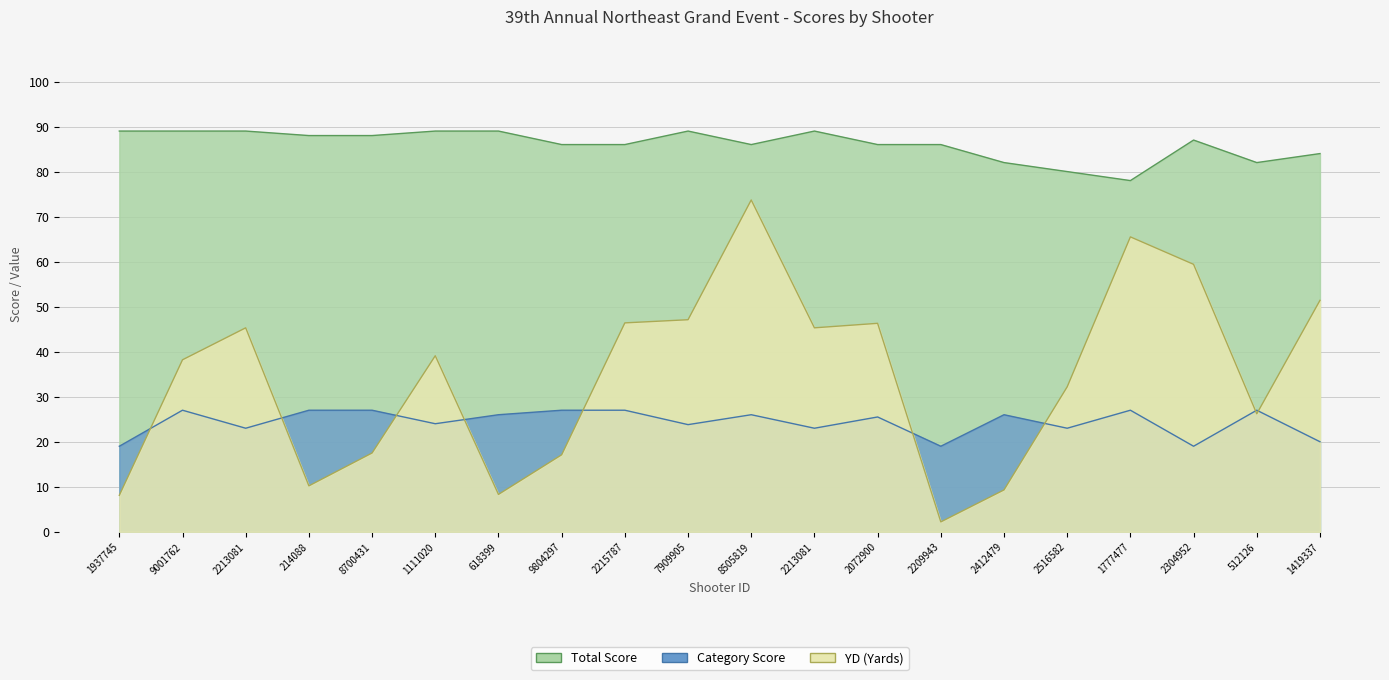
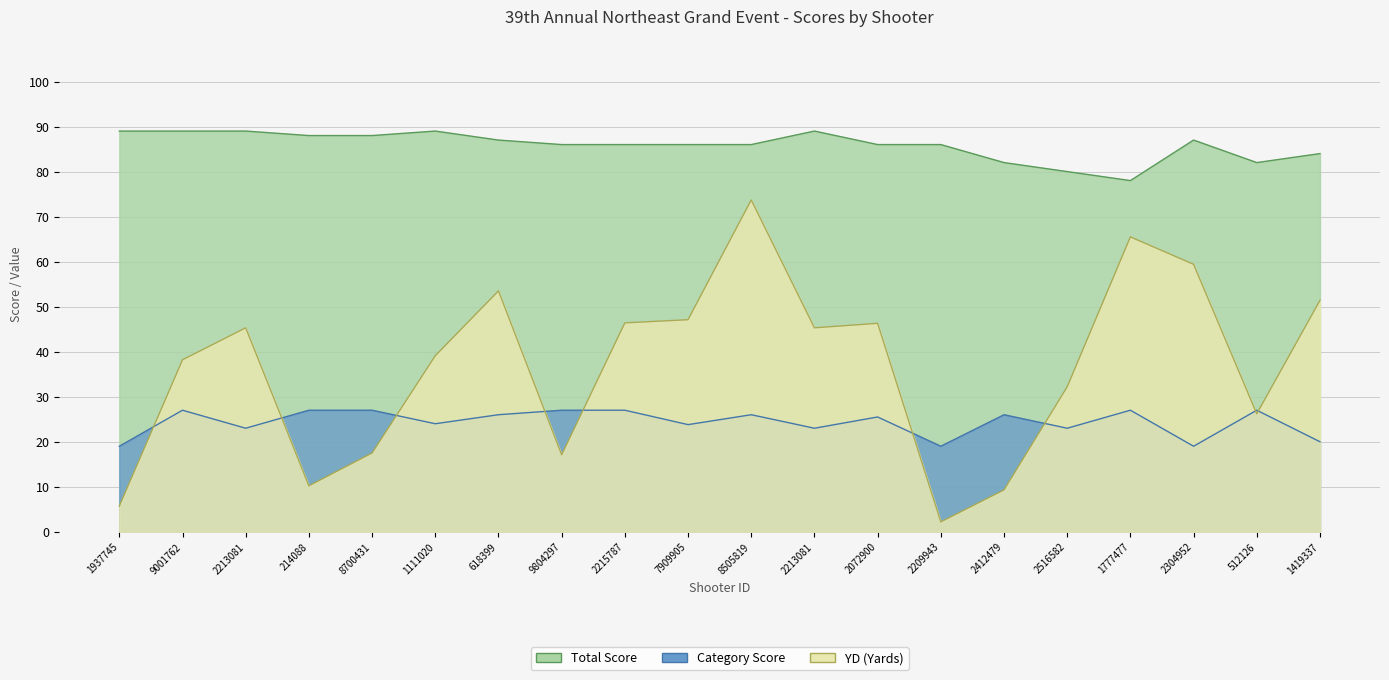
YD (Yards), 1937745: 8 -> 6
Total Score, 618399: 89 -> 87
YD (Yards), 618399: 8 -> 54
Total Score, 7909905: 89 -> 86
